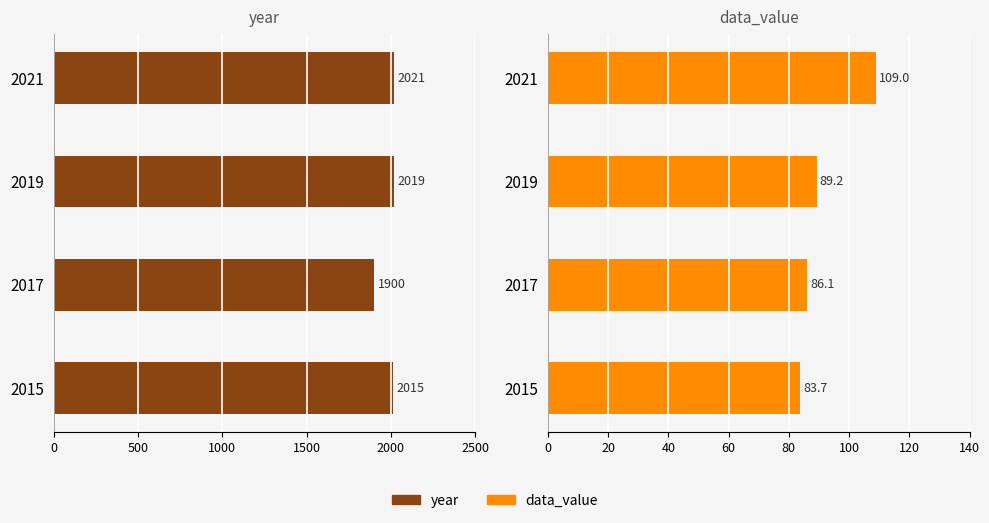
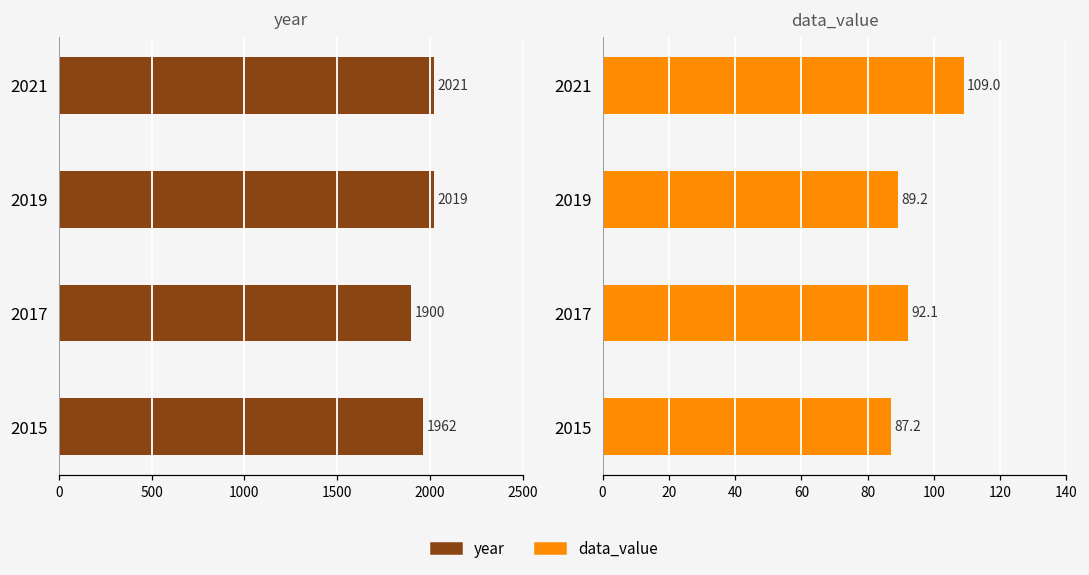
year, 2015: 2015 -> 1962
data_value, 2017: 86.1 -> 92.1
data_value, 2015: 83.7 -> 87.2
